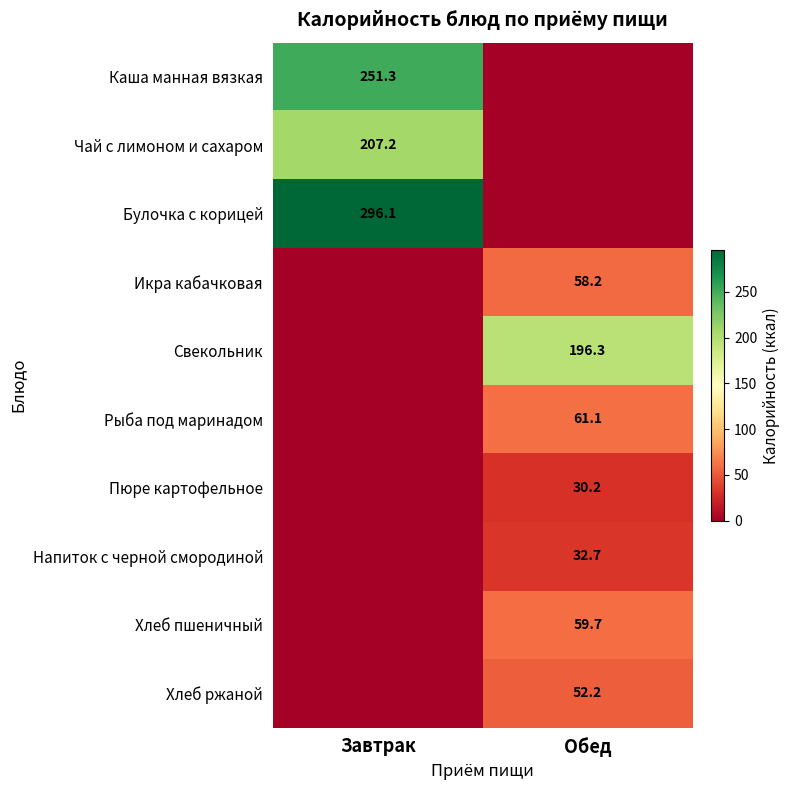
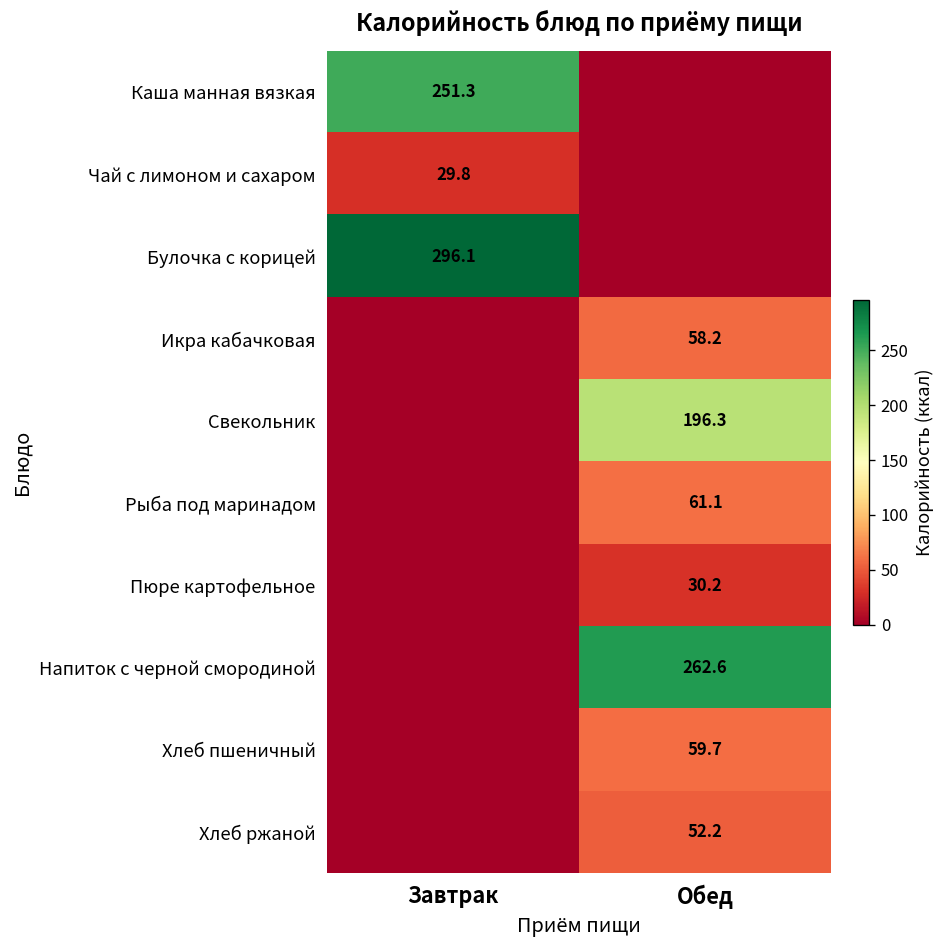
Чай с лимоном и сахаром, Завтрак: 207.2 -> 29.8
Напиток с черной смородиной, Обед: 32.7 -> 262.6
